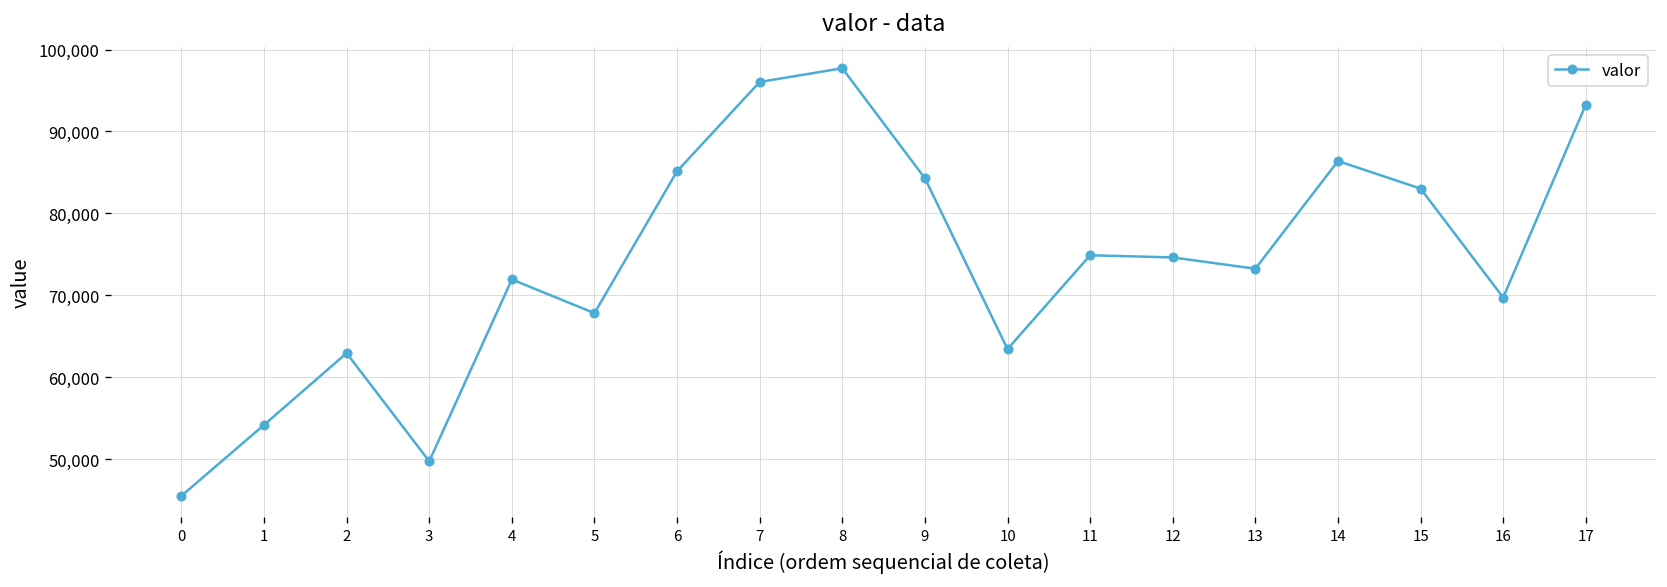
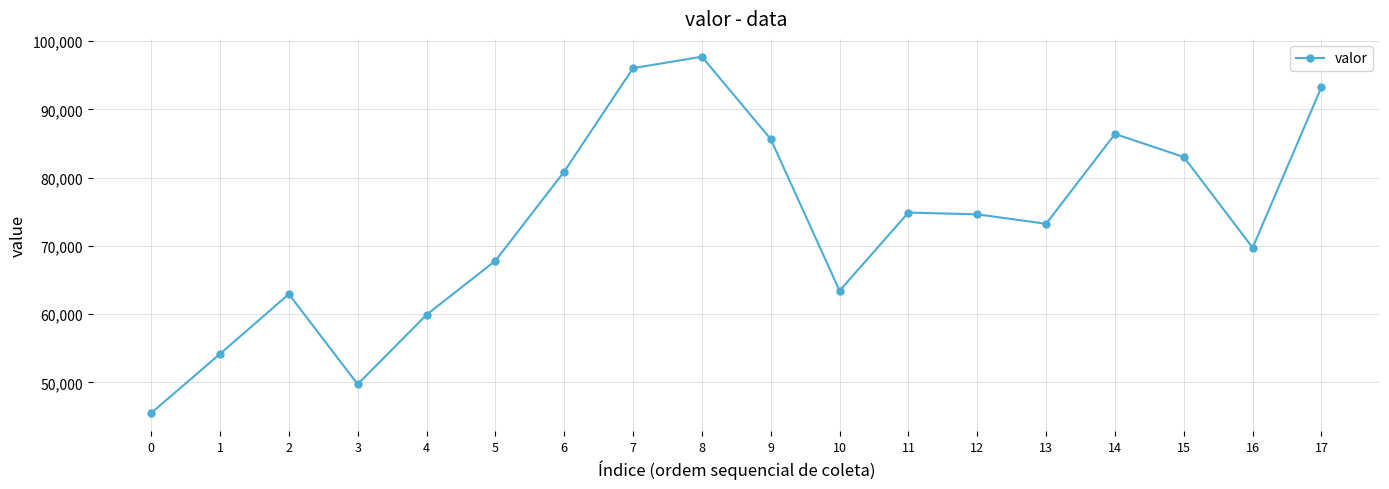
4: 72,000 -> 60,000
6: 85,000 -> 81,000
9: 84,000 -> 86,000
